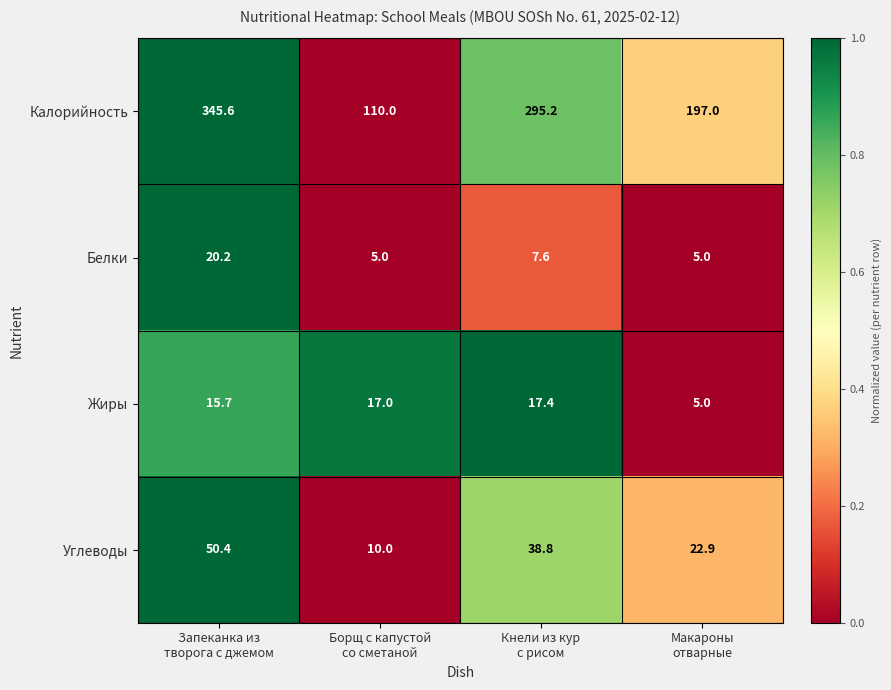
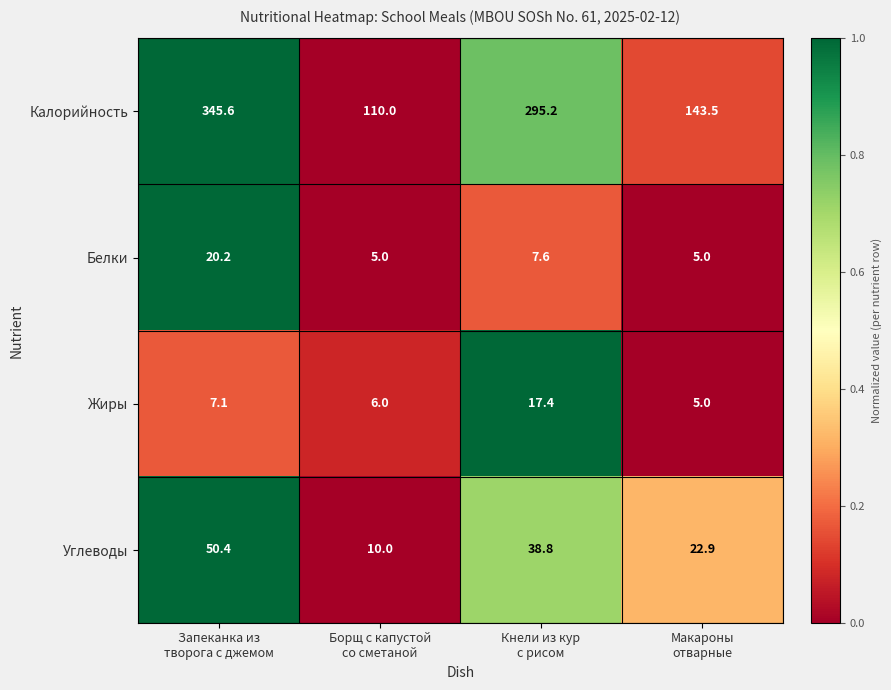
Калорийность, Макароны отварные: 197.0 -> 143.5
Жиры, Запеканка из творога с джемом: 15.7 -> 7.1
Жиры, Борщ с капустой со сметаной: 17.0 -> 6.0
